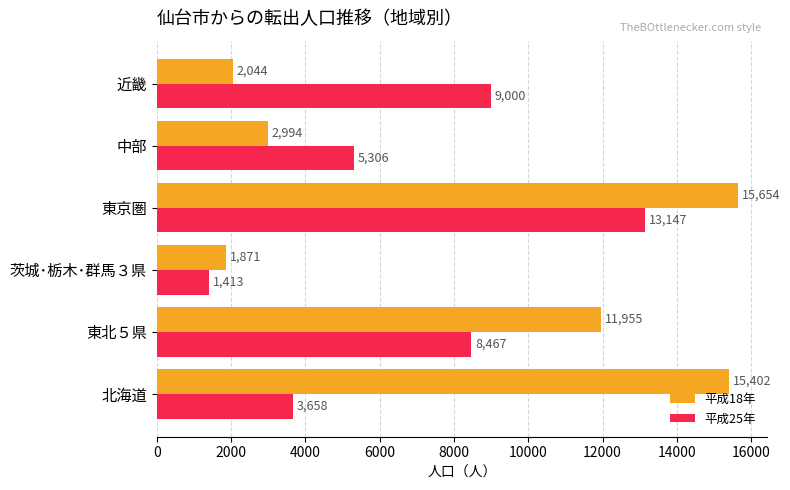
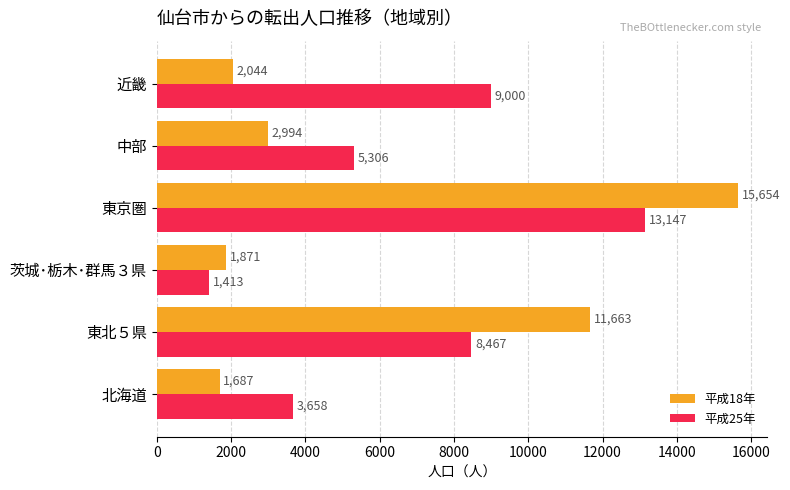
平成18年, 東北５県: 11,955 -> 11,663
平成18年, 北海道: 15,402 -> 1,687
